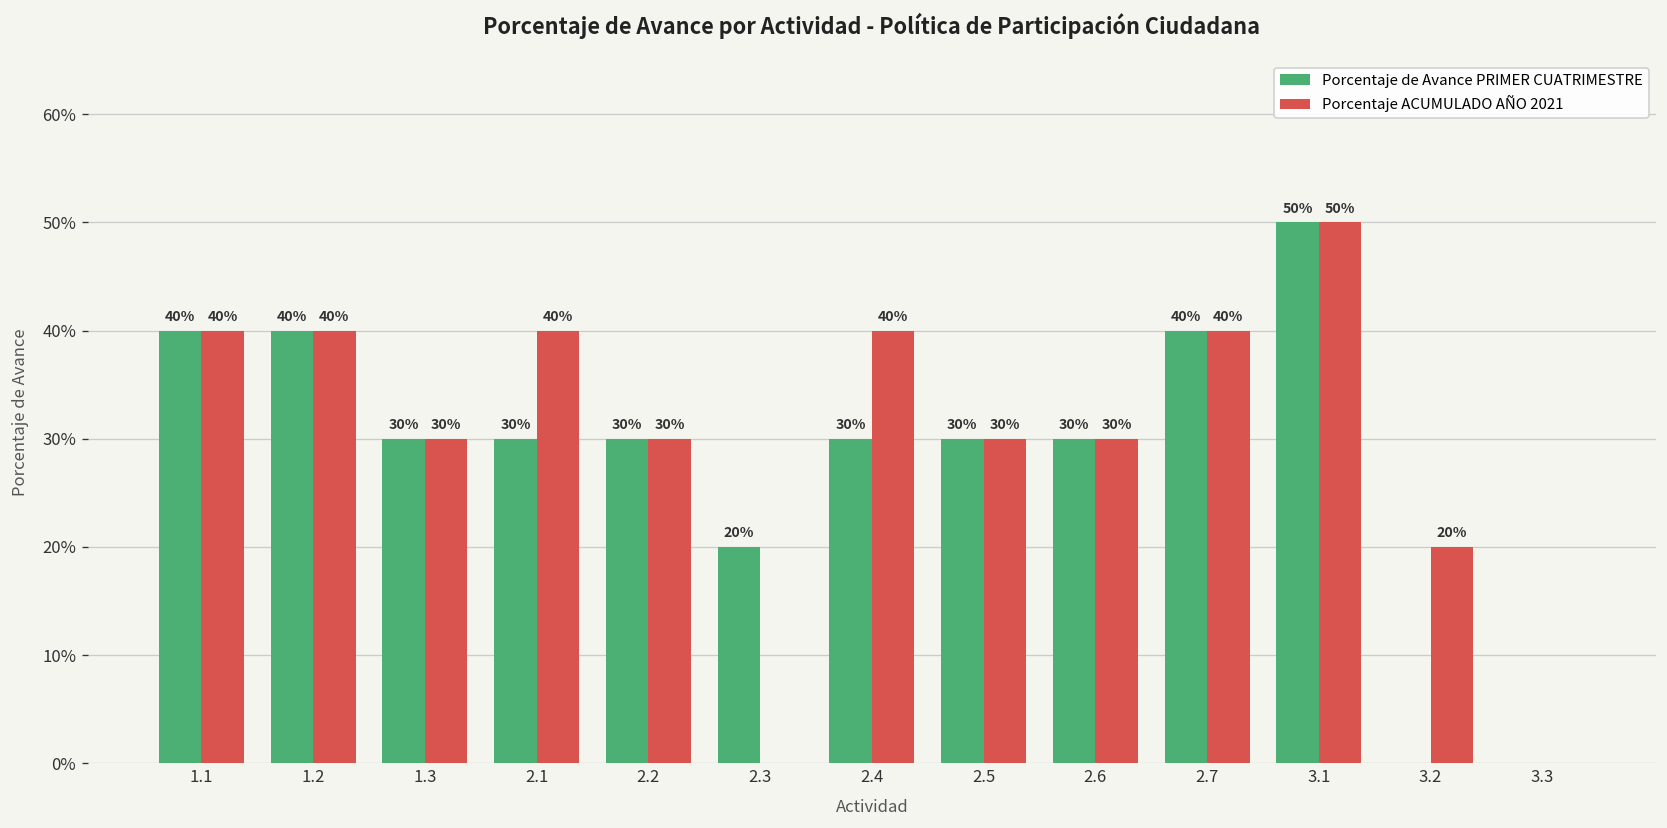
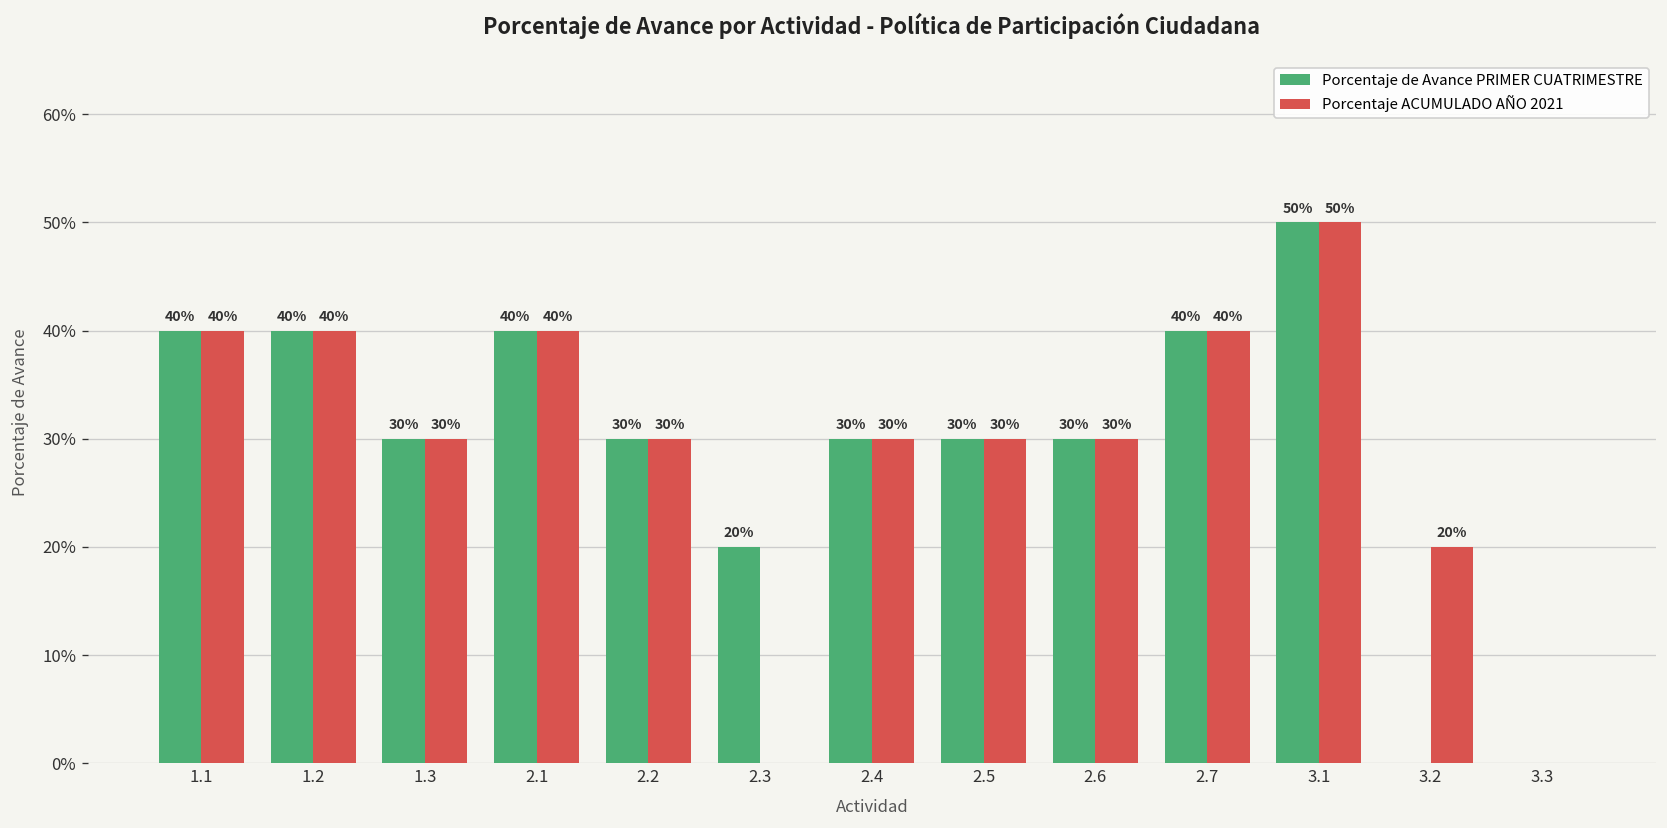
Porcentaje de Avance PRIMER CUATRIMESTRE, 2.1: 30% -> 40%
Porcentaje ACUMULADO AÑO 2021, 2.4: 40% -> 30%
